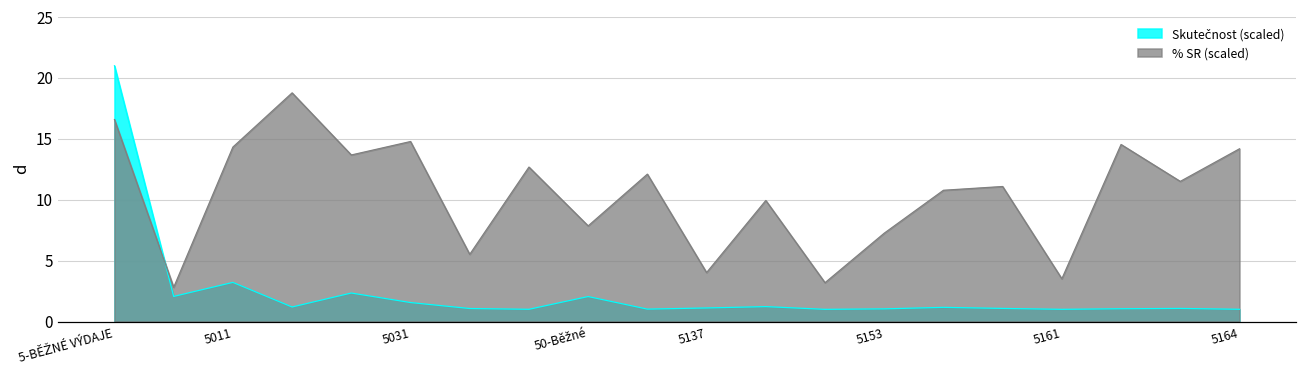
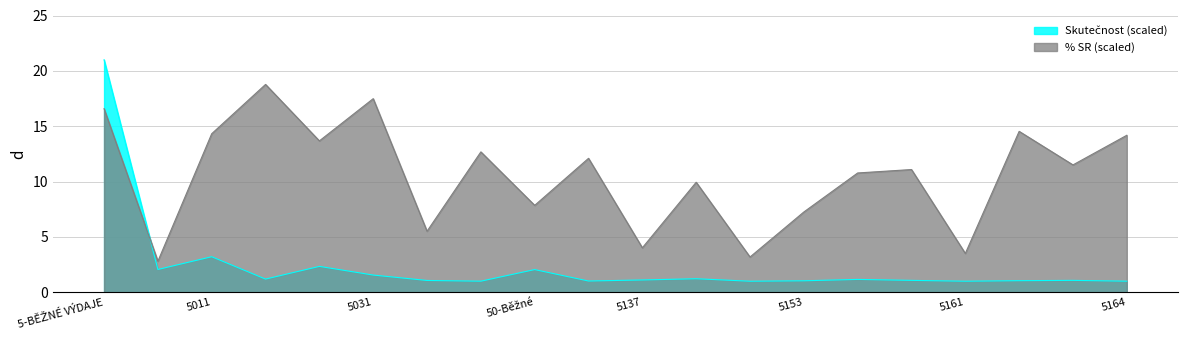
% SR (scaled), 5031: 14.8 -> 17.5
